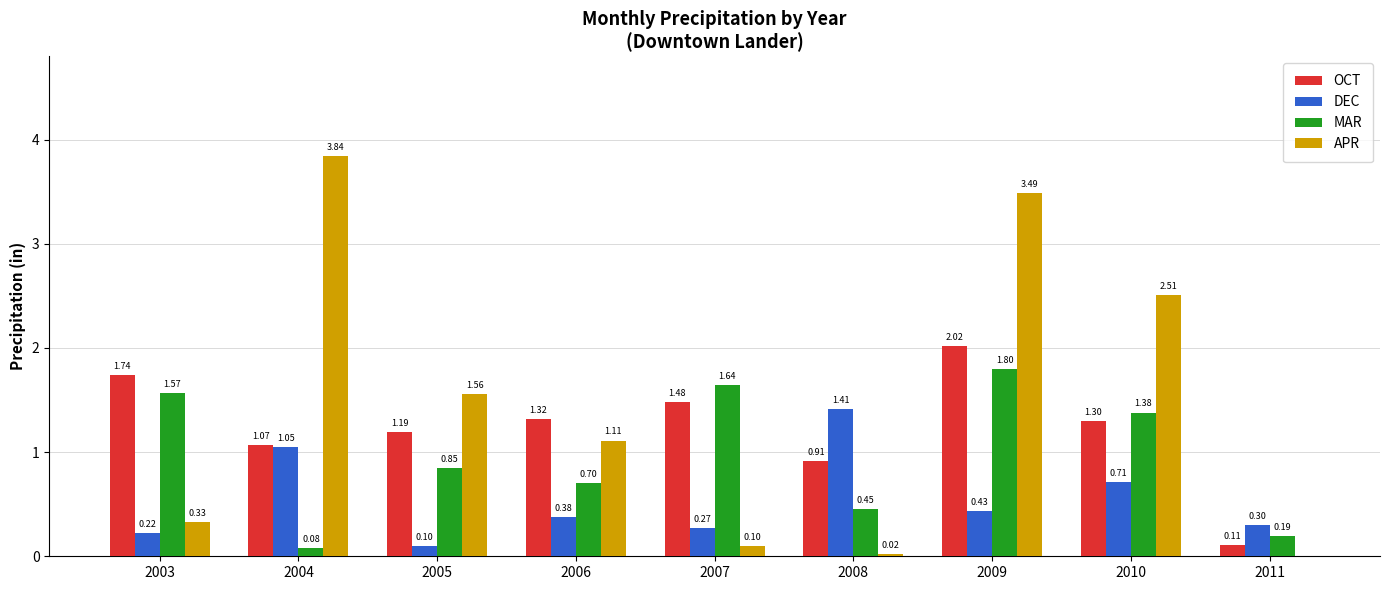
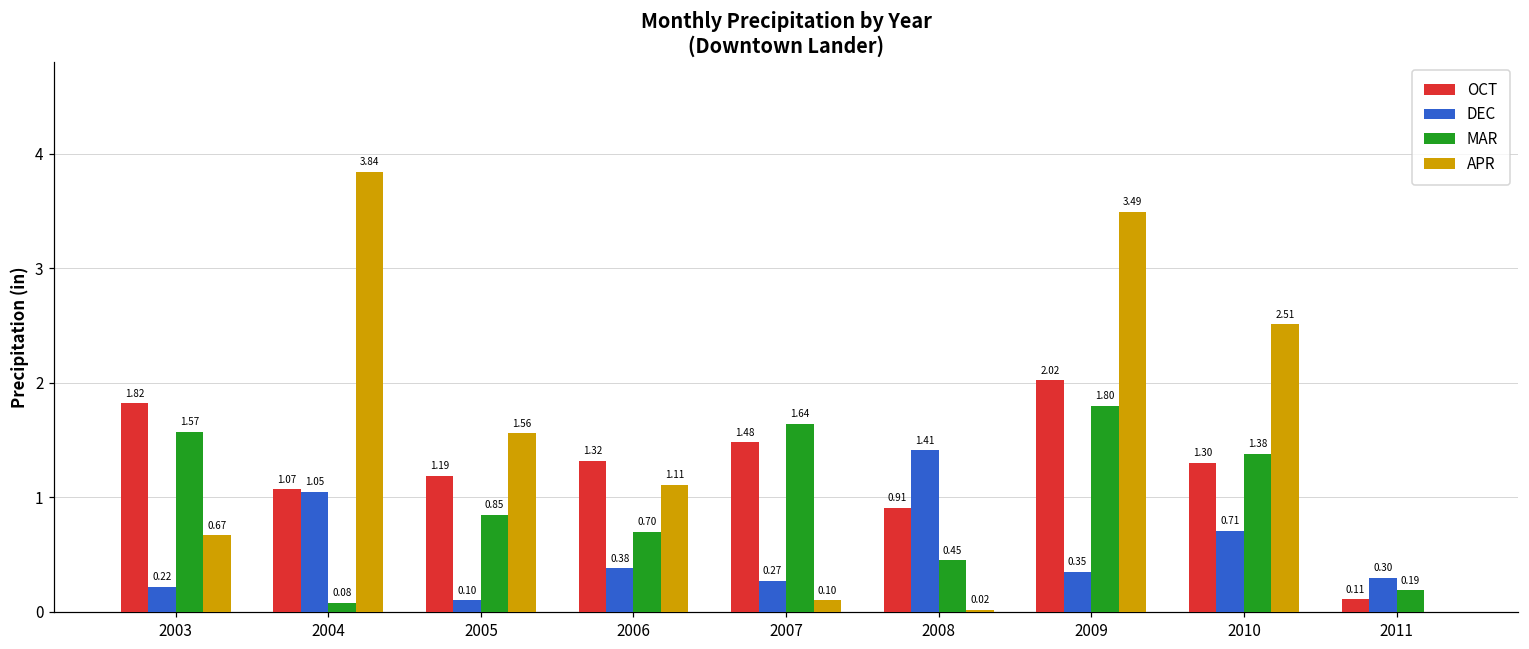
OCT, 2003: 1.74 -> 1.82
APR, 2003: 0.33 -> 0.67
DEC, 2009: 0.43 -> 0.35
